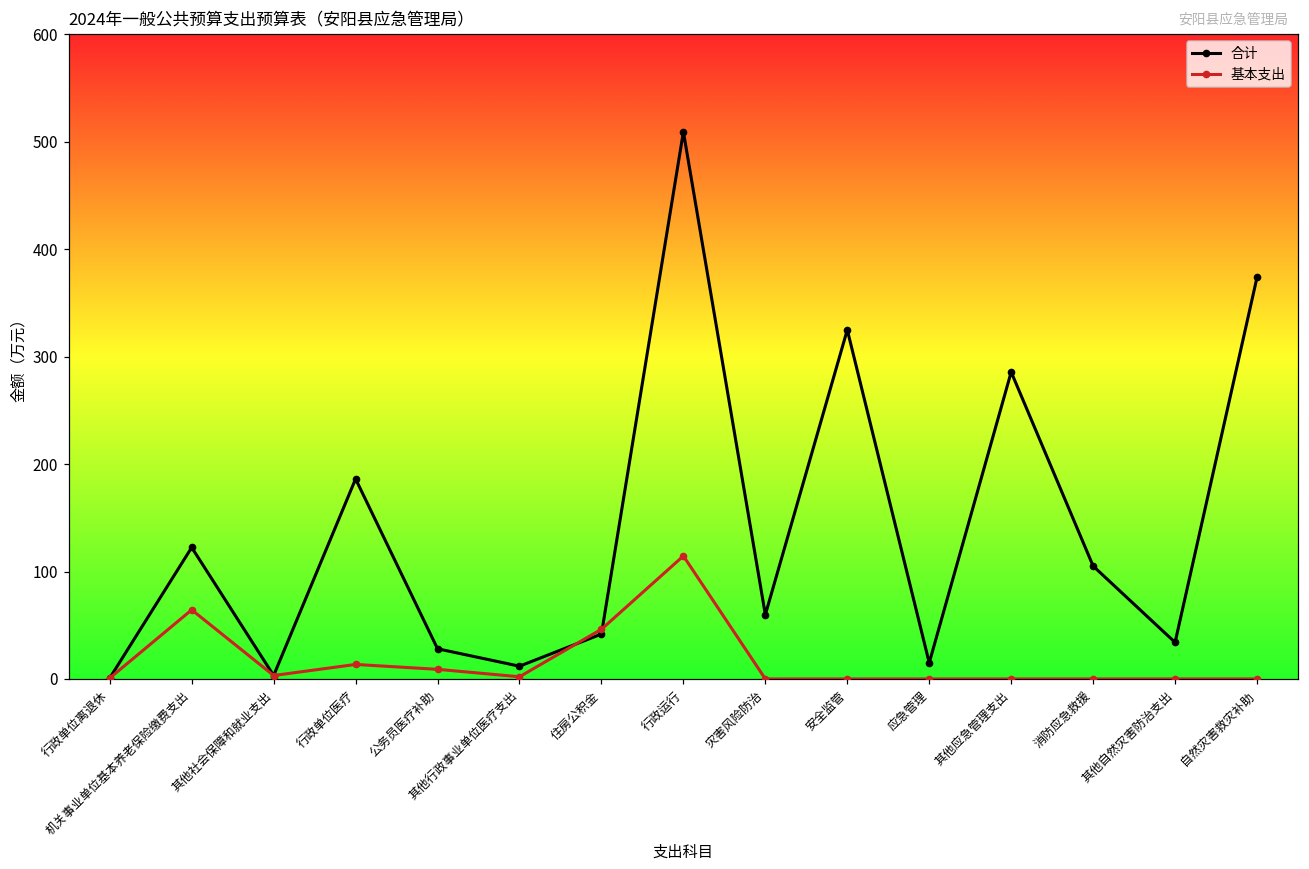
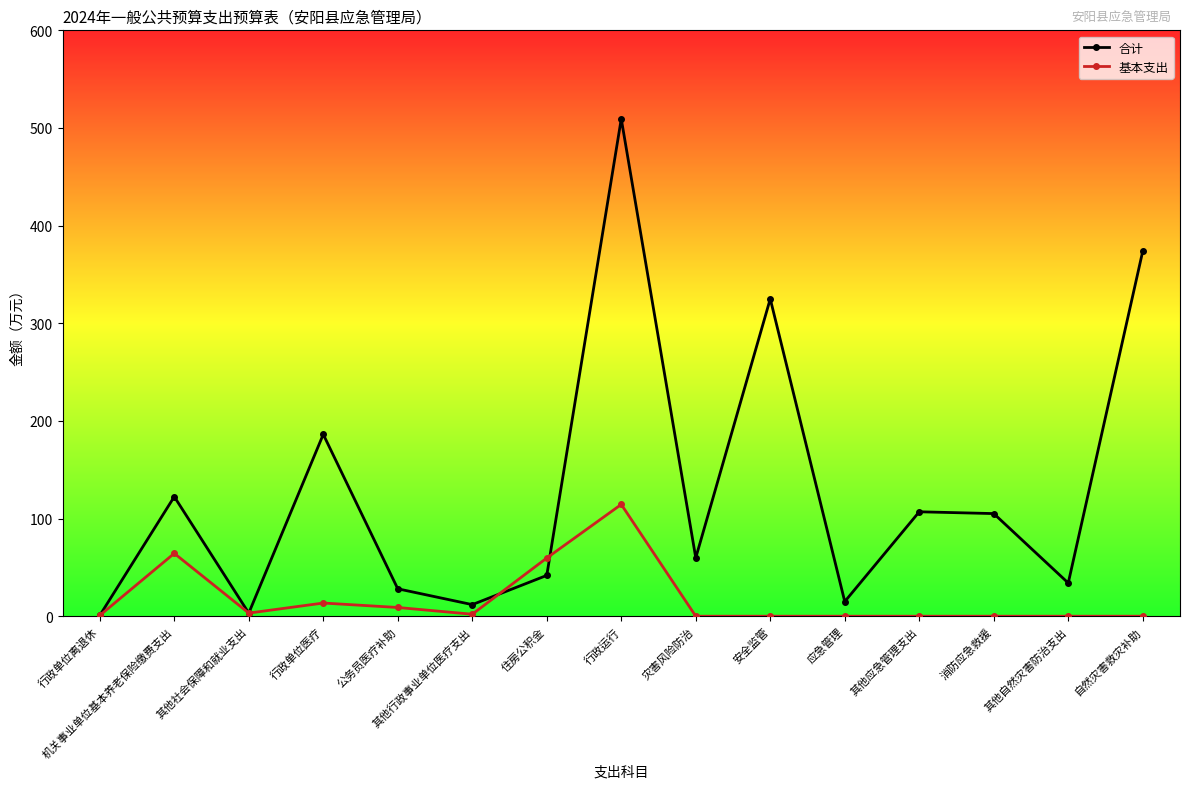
基本支出, 住房公积金: 50 -> 60
合计, 其他应急管理支出: 290 -> 110
